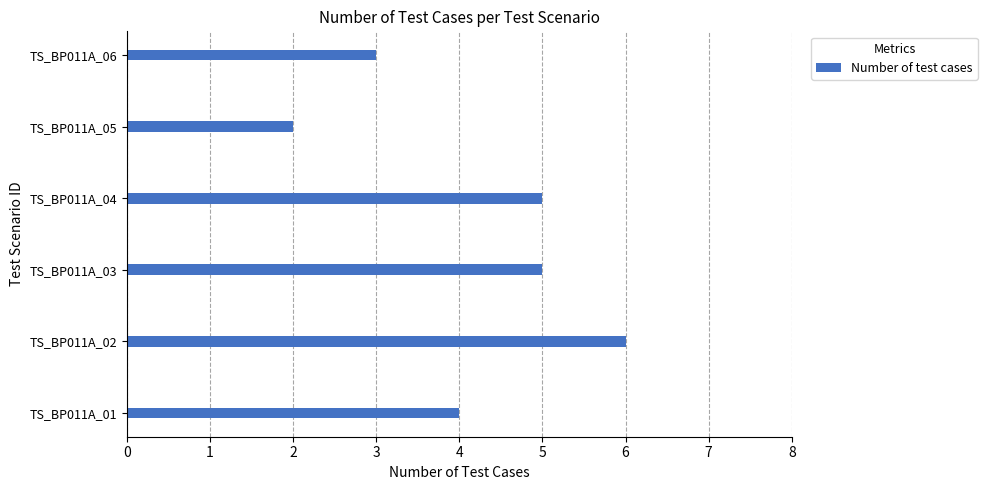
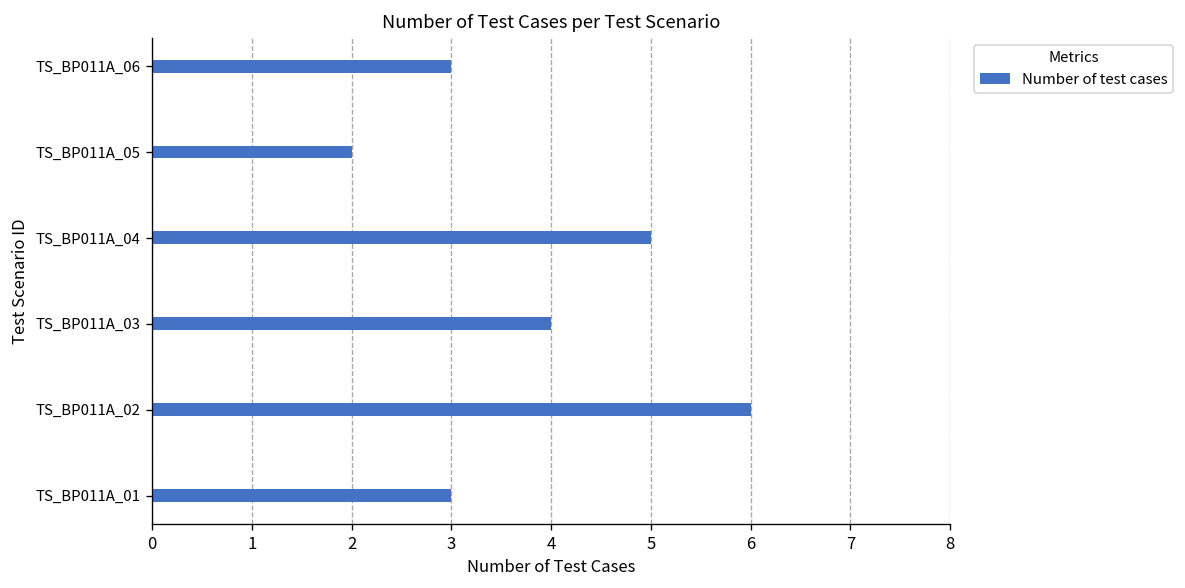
TS_BP011A_03: 5 -> 4
TS_BP011A_01: 4 -> 3
